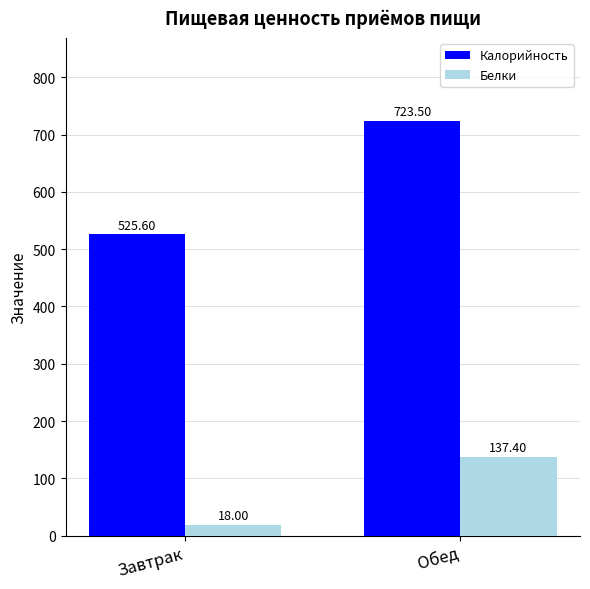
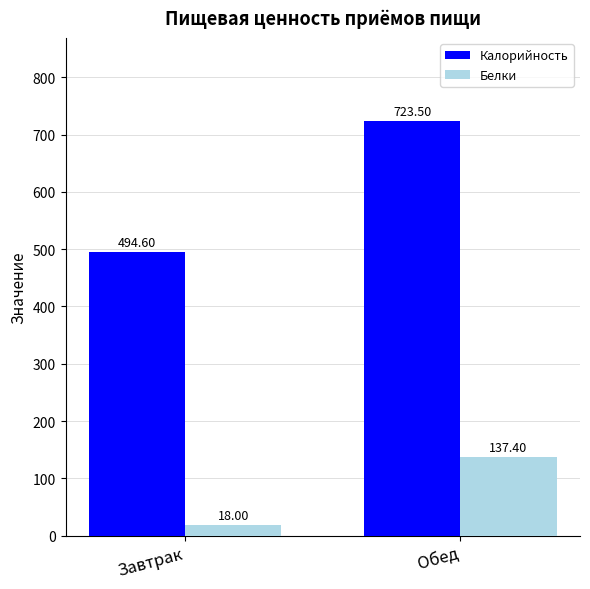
Калорийность, Завтрак: 525.60 -> 494.60
